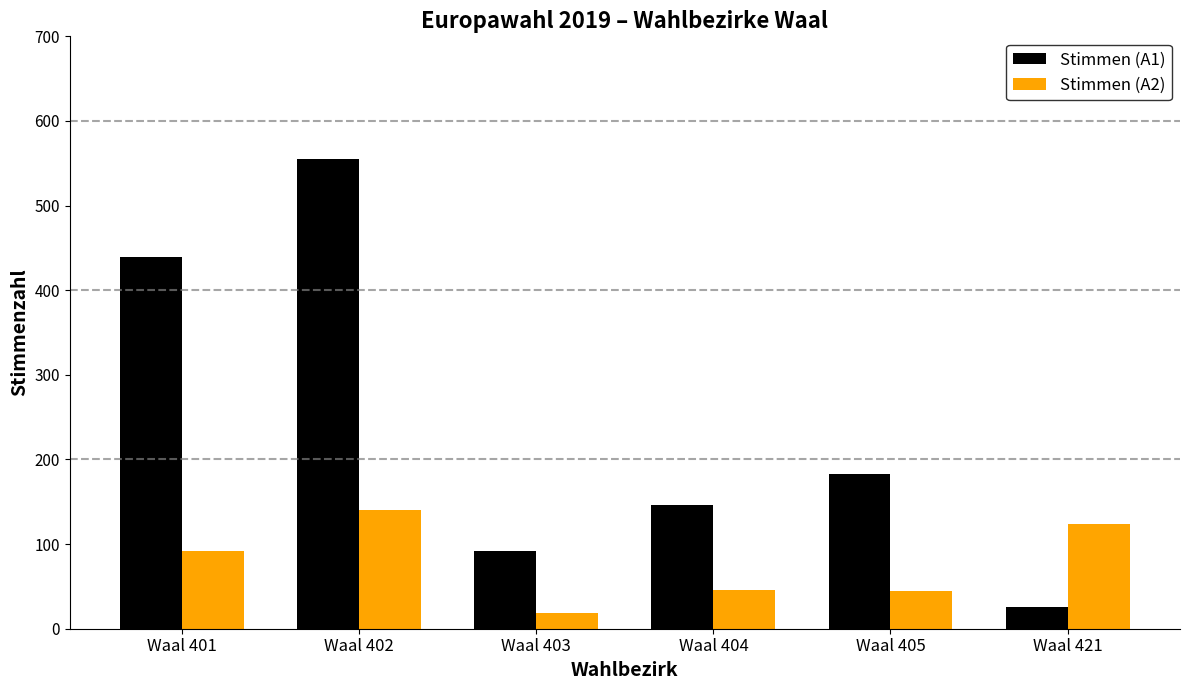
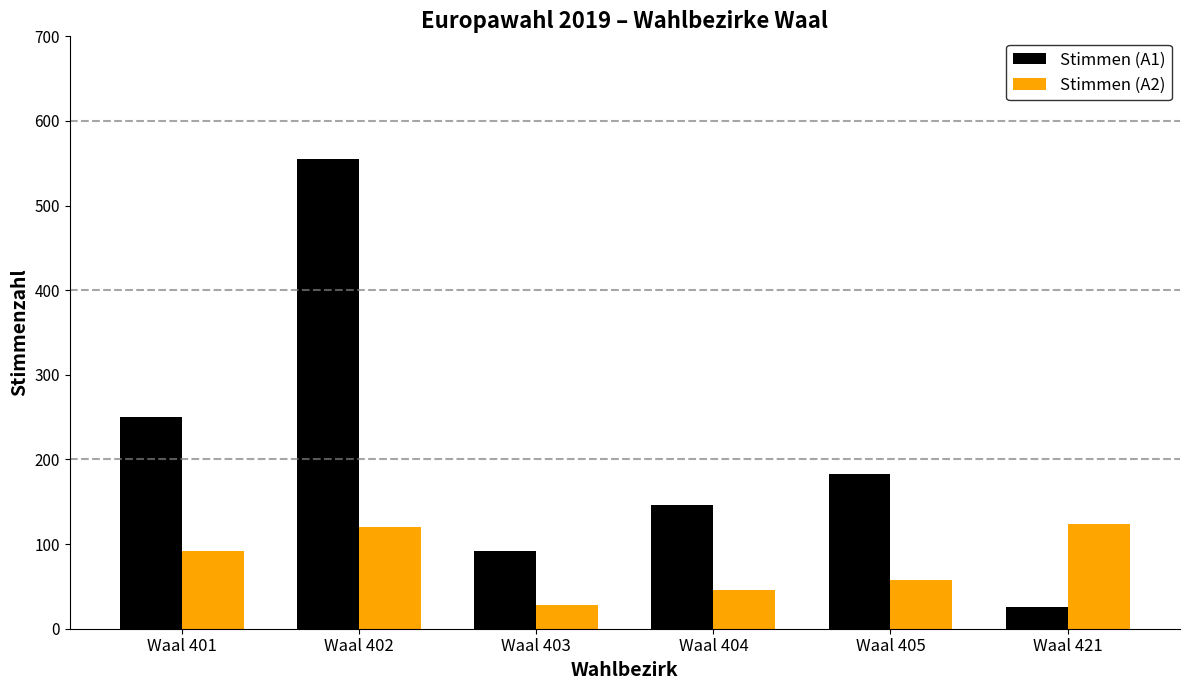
Stimmen (A1), Waal 401: 440 -> 250
Stimmen (A2), Waal 402: 140 -> 120
Stimmen (A2), Waal 403: 20 -> 30
Stimmen (A2), Waal 405: 50 -> 60
